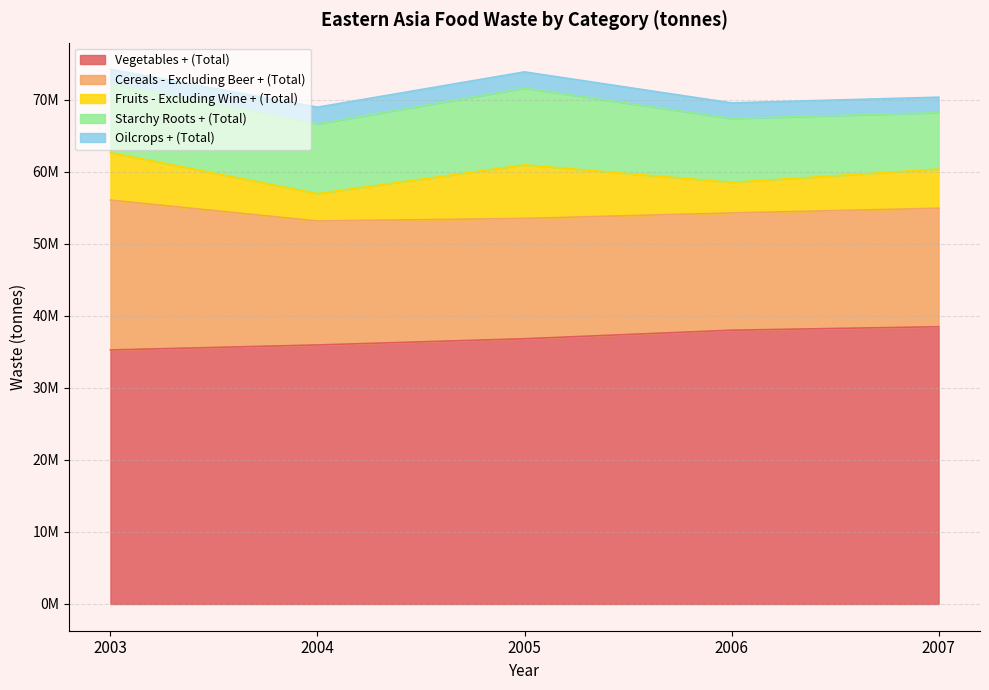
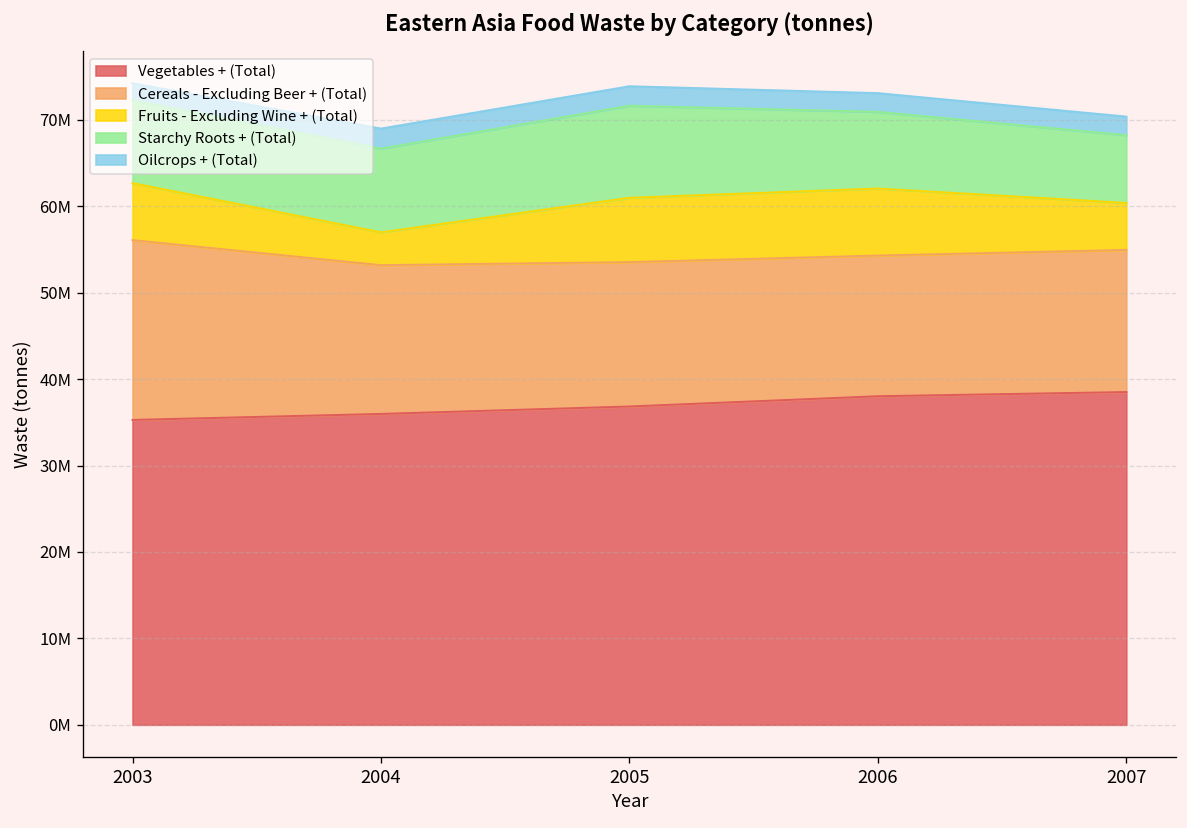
Fruits - Excluding Wine + (Total), 2006: 4000000 -> 8000000
